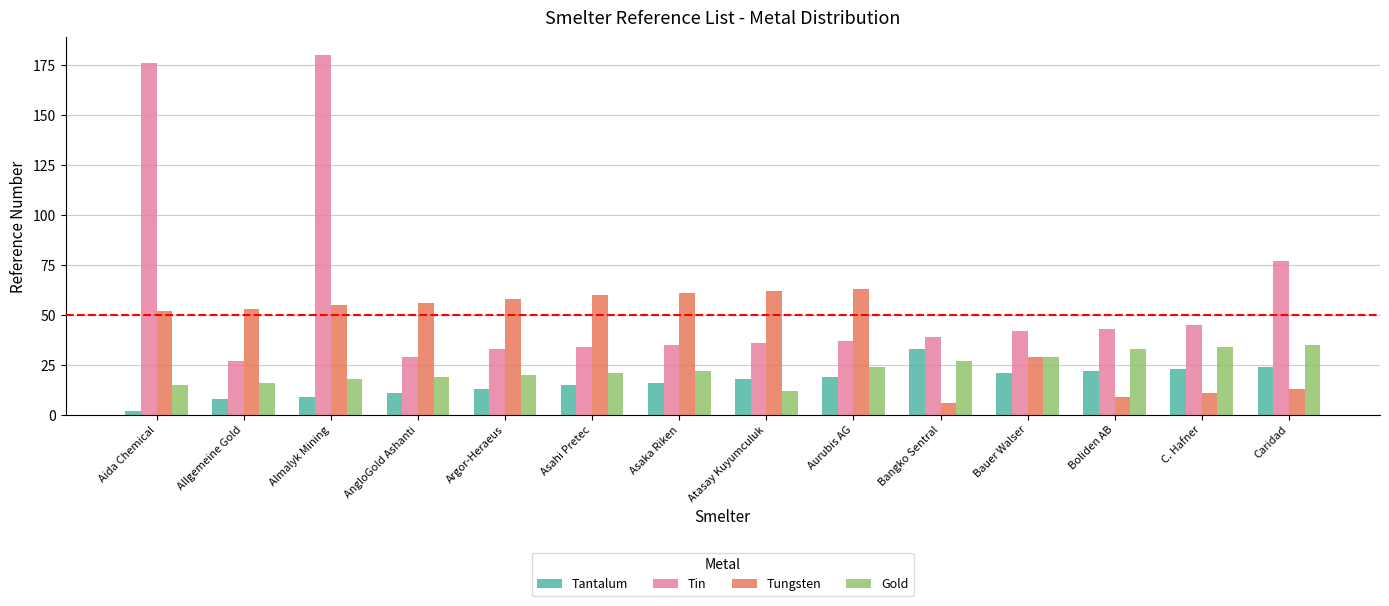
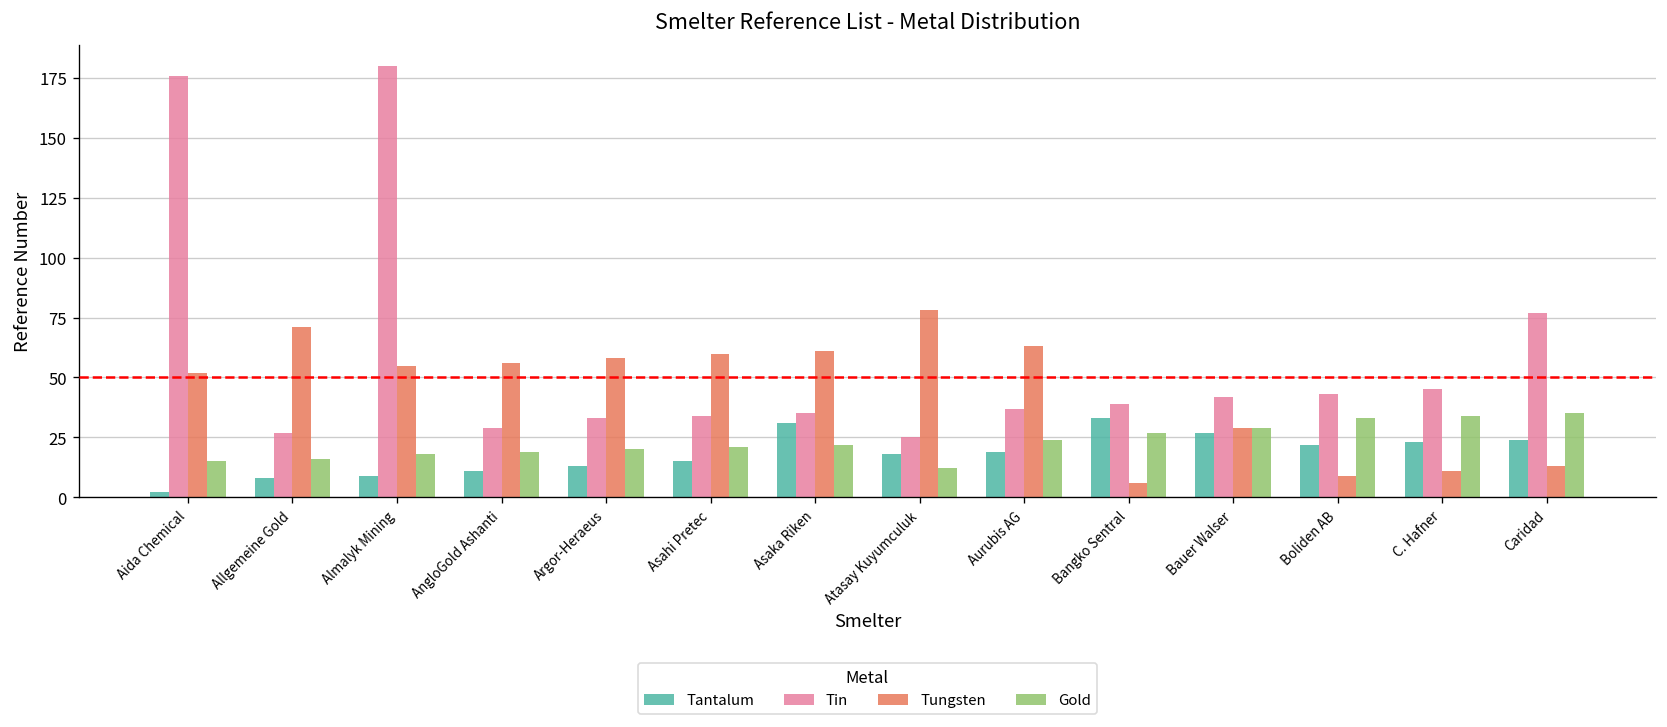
Tungsten, Allgemeine Gold: 53 -> 71
Tantalum, Asaka Riken: 16 -> 31
Tin, Atasay Kuyumculuk: 36 -> 25
Tungsten, Atasay Kuyumculuk: 62 -> 78
Tantalum, Bauer Walser: 21 -> 27
